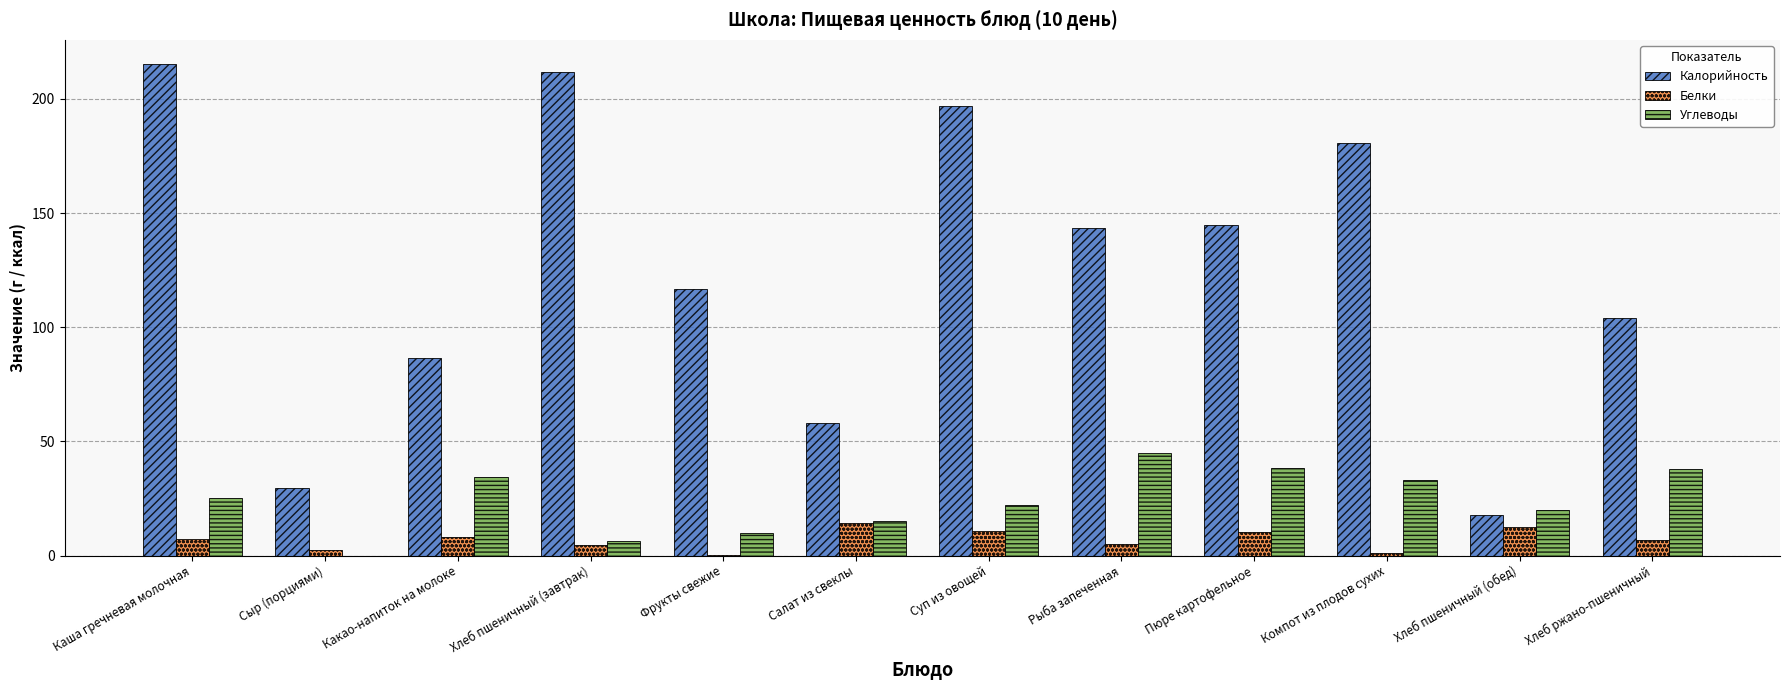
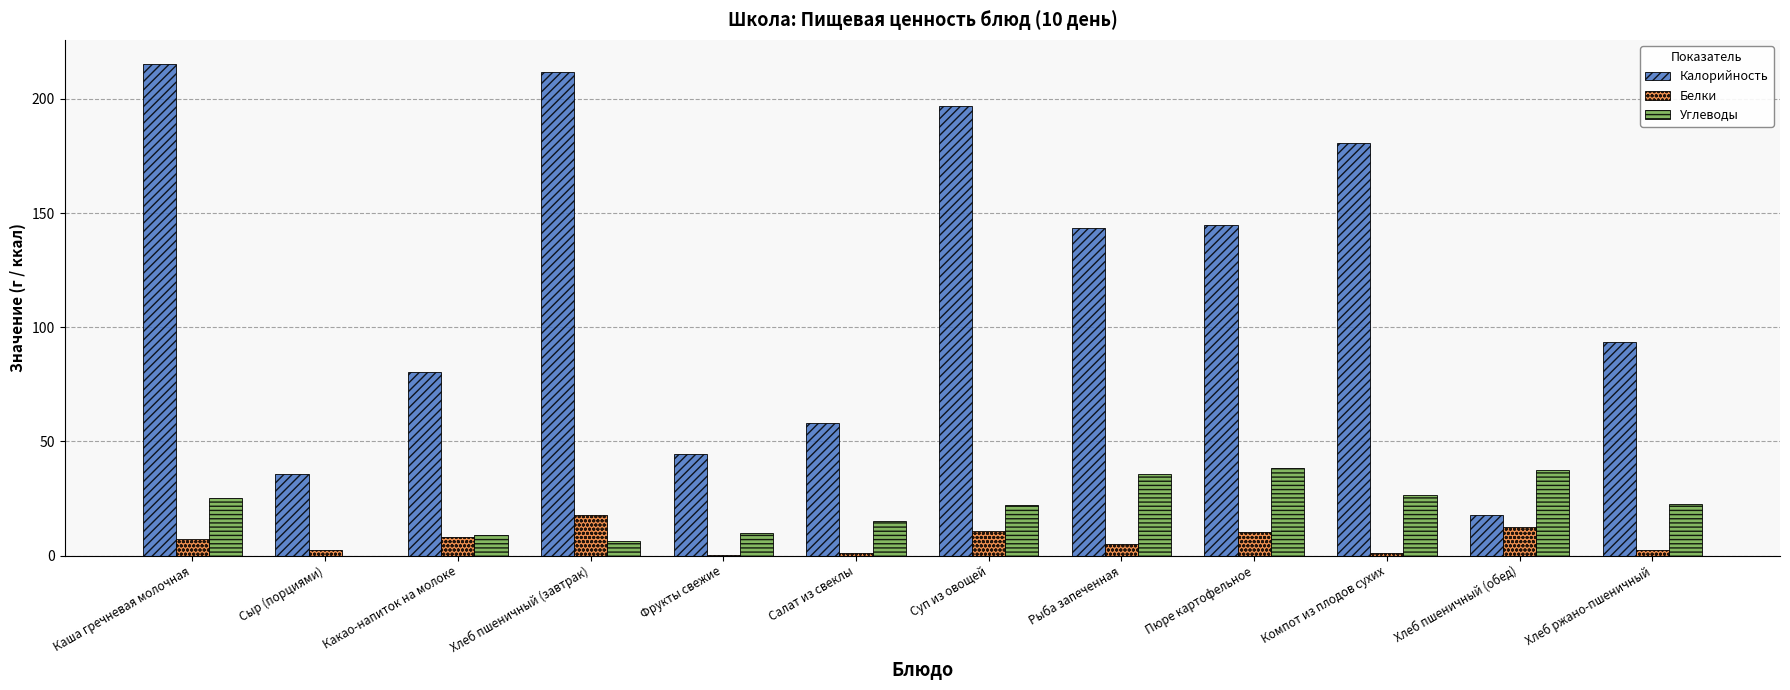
Калорийность, Сыр (порциями): 30 -> 36
Калорийность, Какао-напиток на молоке: 87 -> 80
Углеводы, Какао-напиток на молоке: 34 -> 9
Белки, Хлеб пшеничный (завтрак): 5 -> 18
Калорийность, Фрукты свежие: 117 -> 44
Белки, Салат из свеклы: 14 -> 1
Углеводы, Рыба запеченная: 45 -> 36
Углеводы, Компот из плодов сухих: 33 -> 26
Углеводы, Хлеб пшеничный (обед): 20 -> 38
Калорийность, Хлеб ржано-пшеничный: 104 -> 94
Белки, Хлеб ржано-пшеничный: 7 -> 2
Углеводы, Хлеб ржано-пшеничный: 38 -> 22
